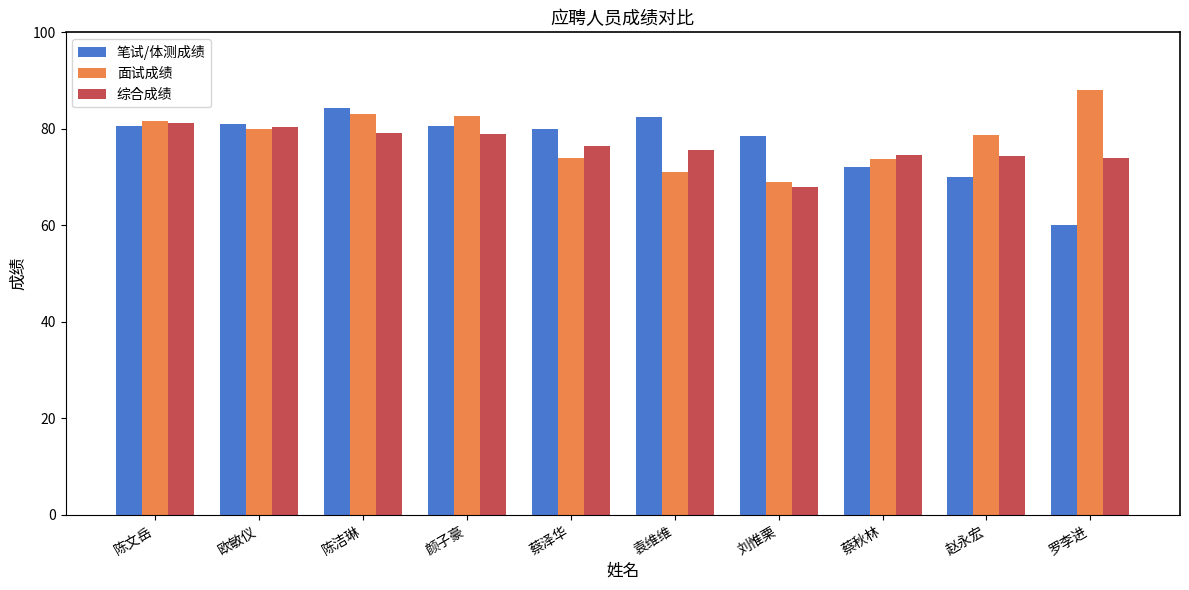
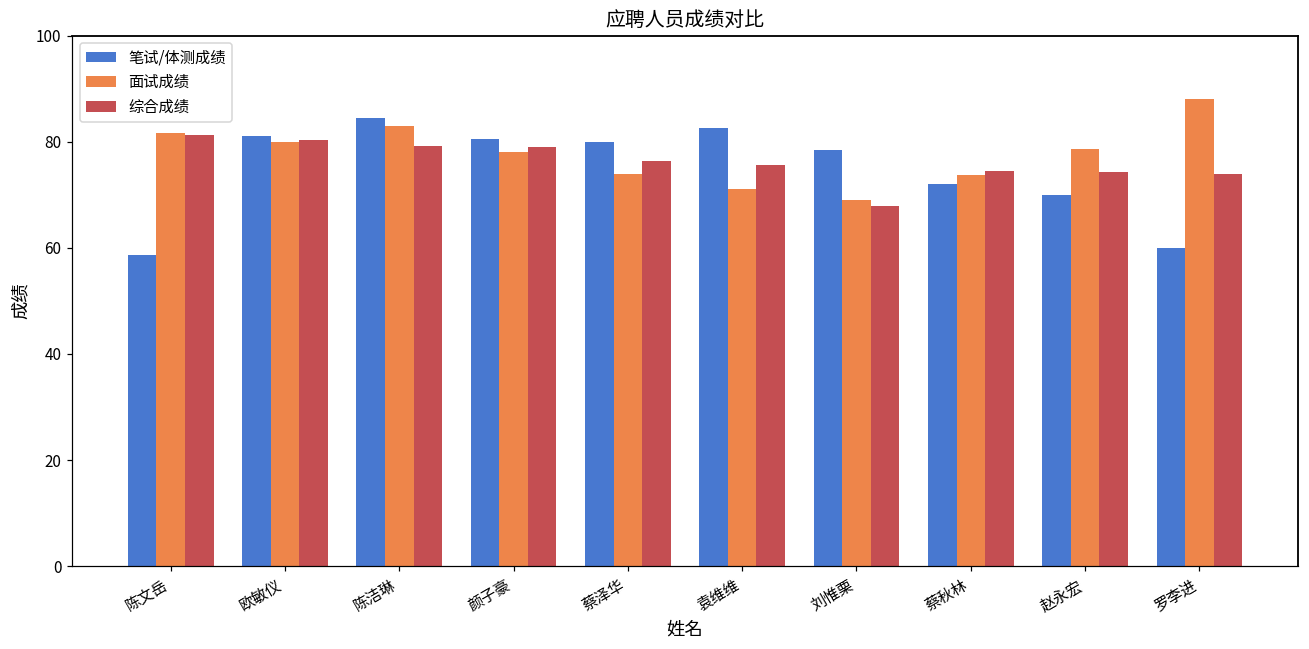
笔试/体测成绩, 陈文岳: 81 -> 59
面试成绩, 颜子豪: 83 -> 78
